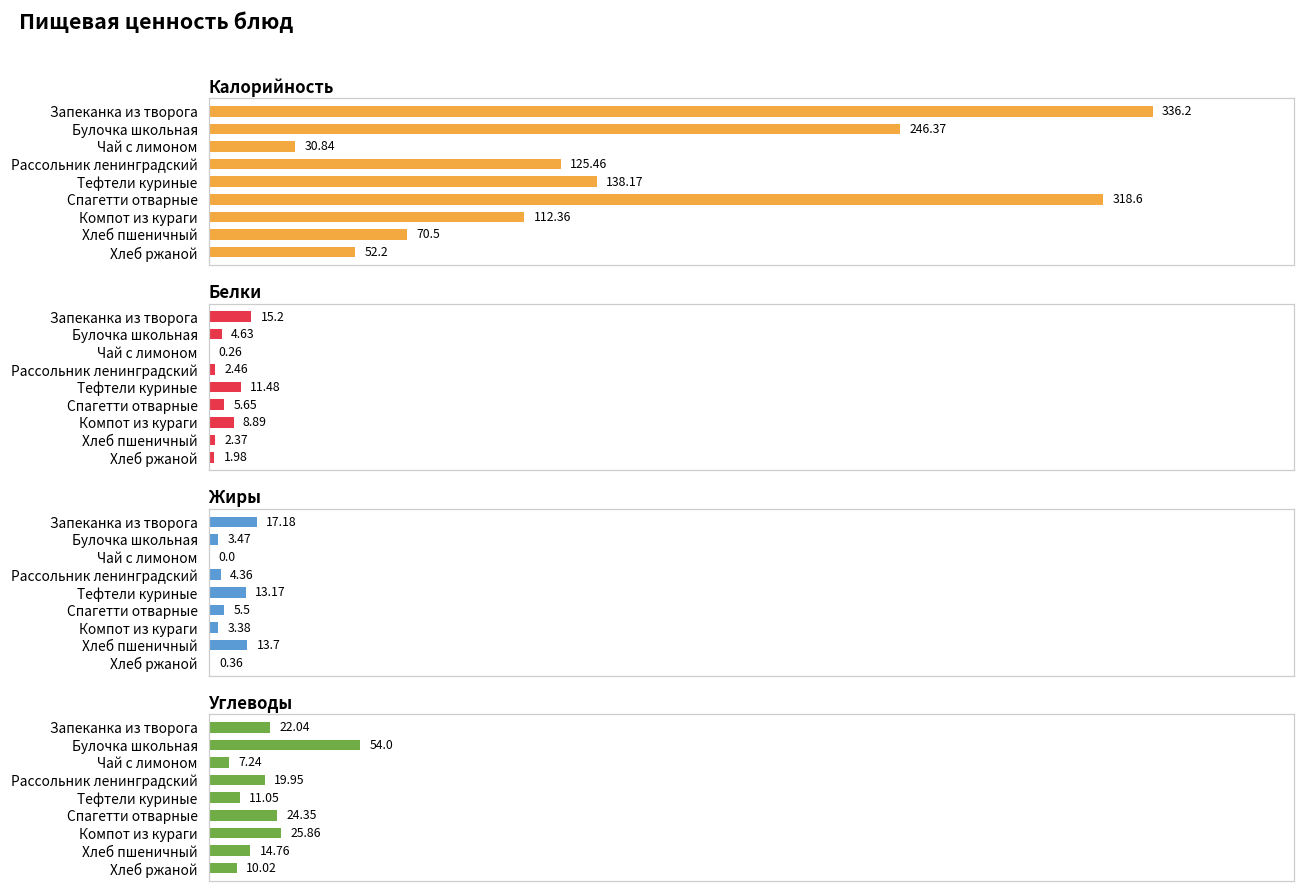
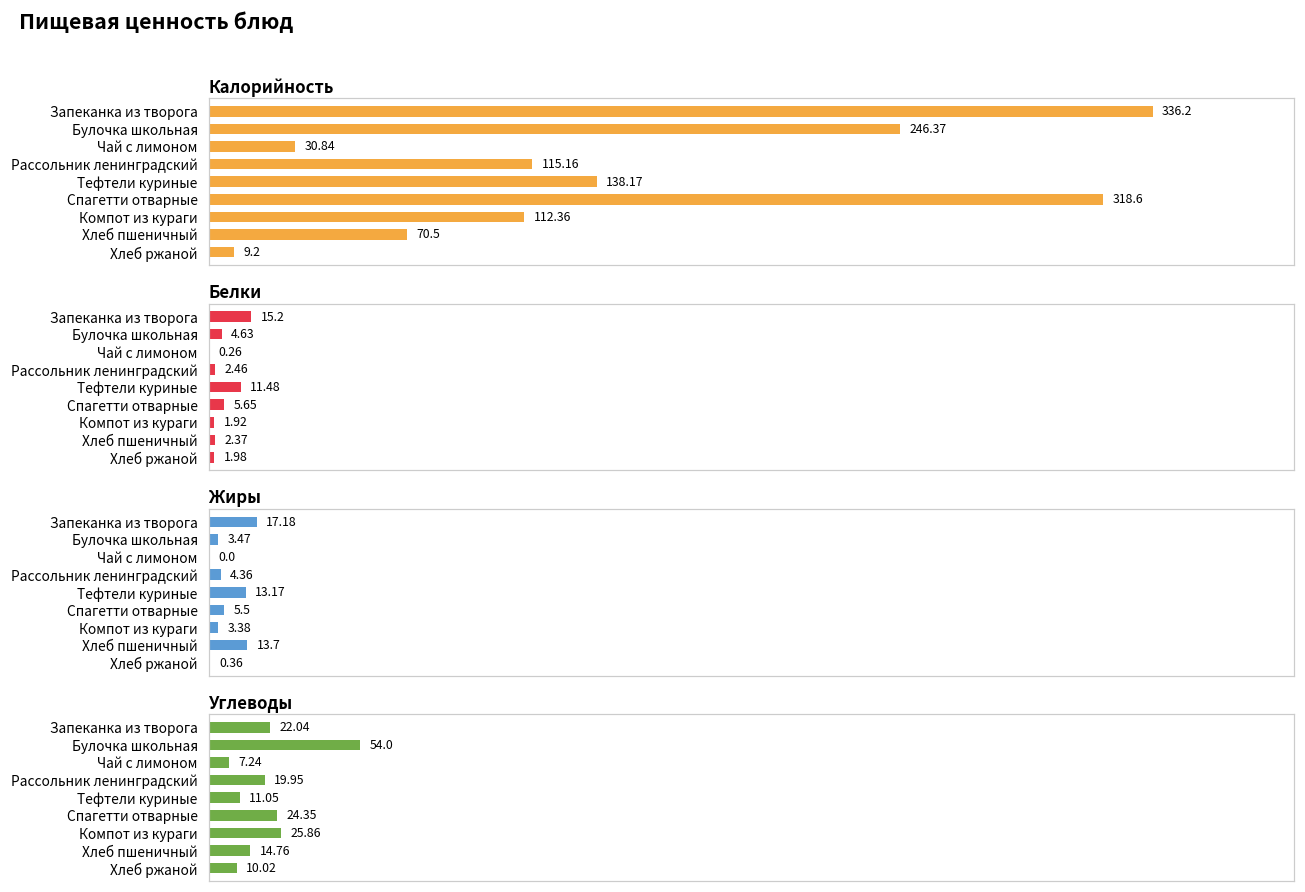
Калорийность, Рассольник ленинградский: 125.46 -> 115.16
Калорийность, Хлеб ржаной: 52.2 -> 9.2
Белки, Компот из кураги: 8.89 -> 1.92
